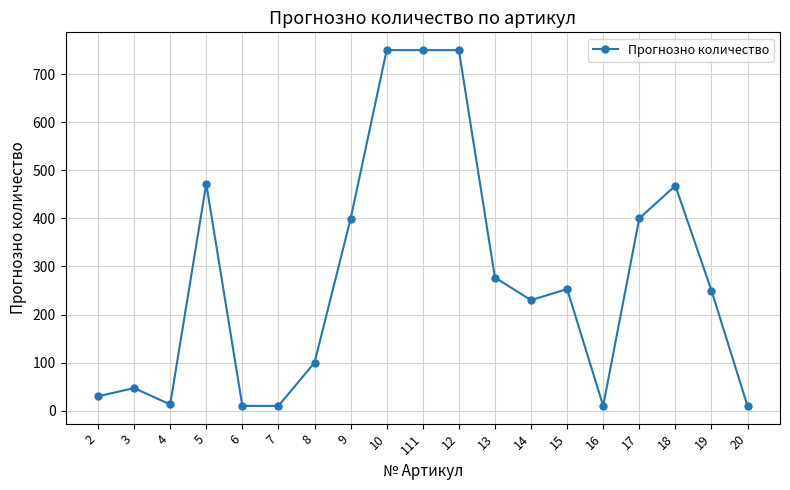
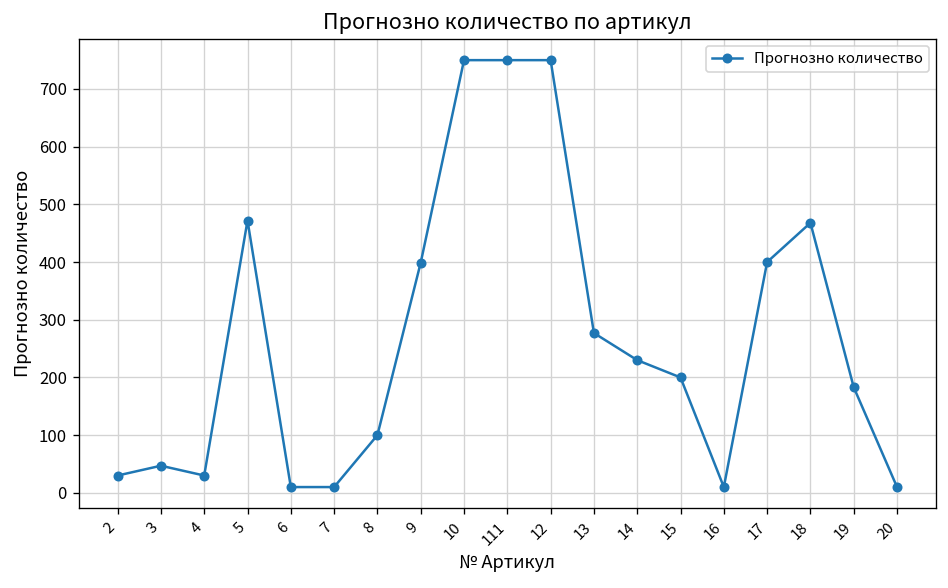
4: 10 -> 30
15: 250 -> 200
19: 250 -> 180
